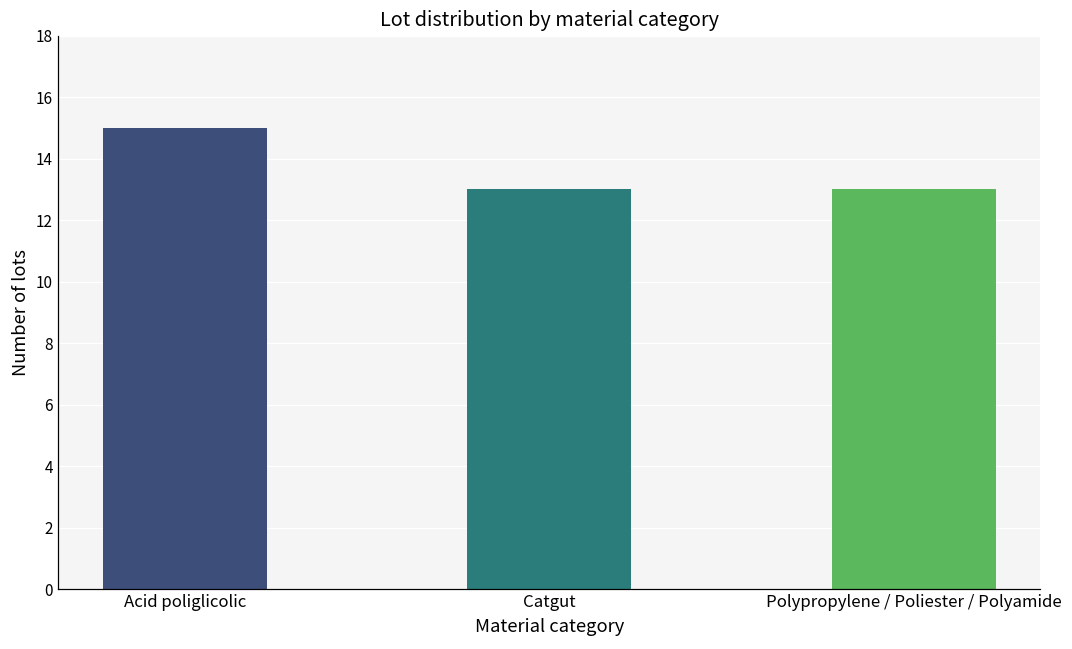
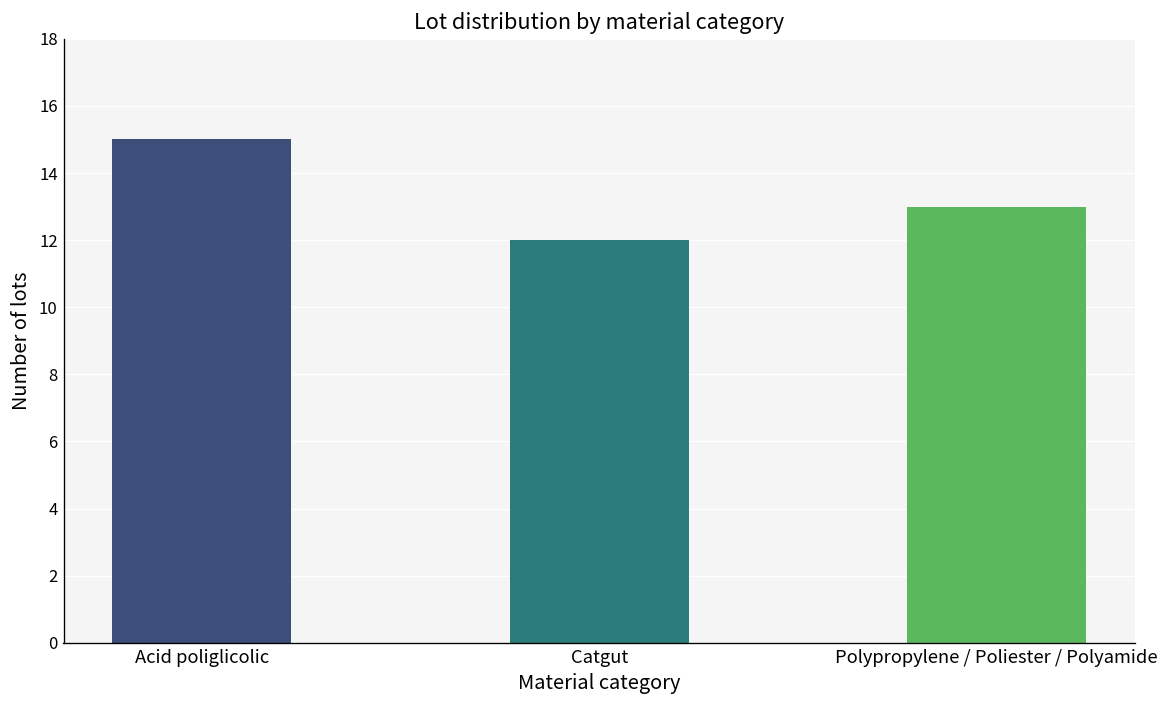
Catgut: 13 -> 12
